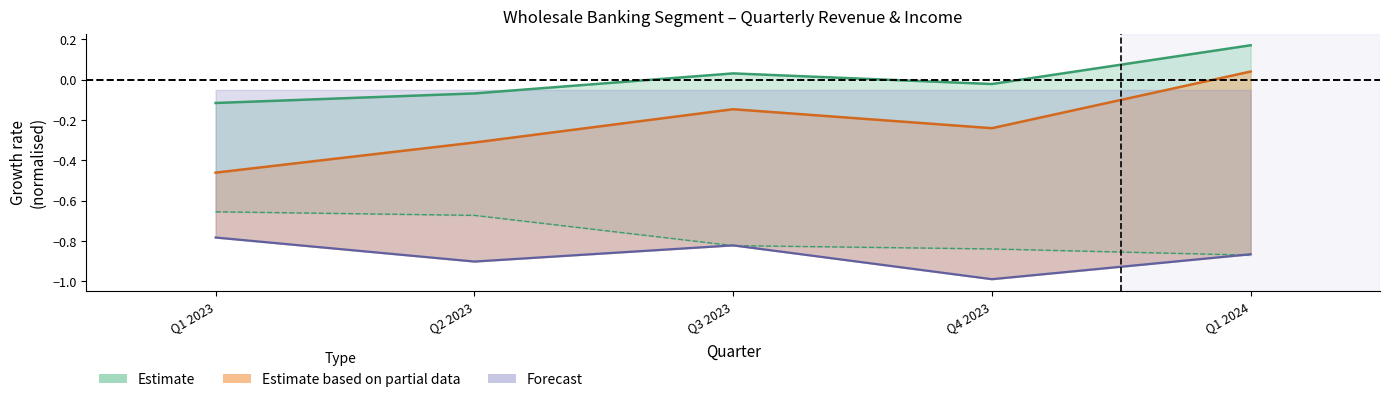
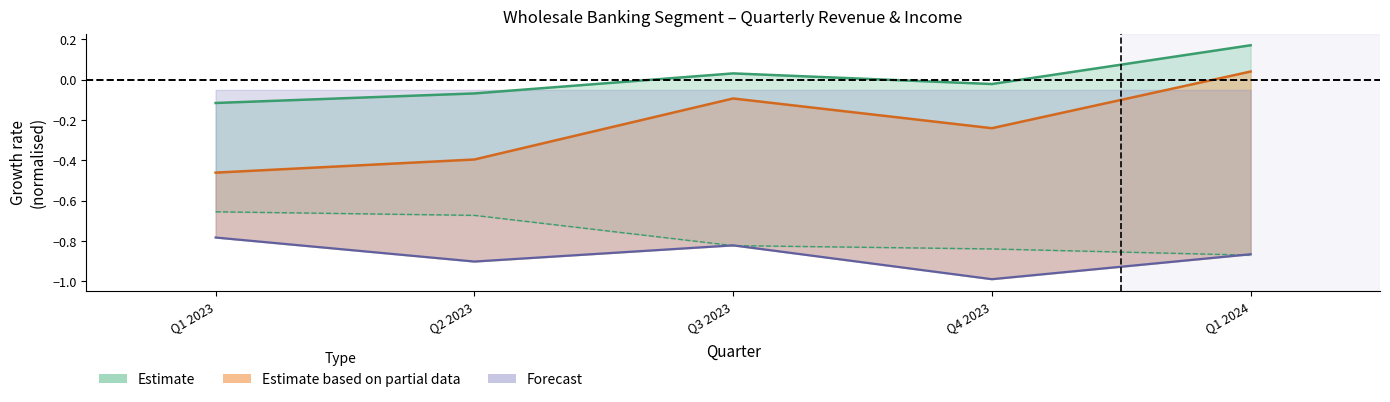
Estimate based on partial data, Q2 2023: -0.31 -> -0.40
Estimate based on partial data, Q3 2023: -0.15 -> -0.09
